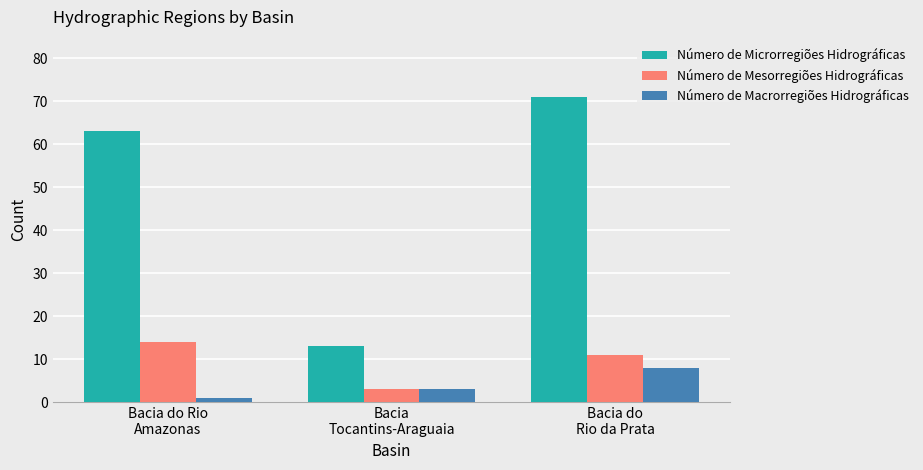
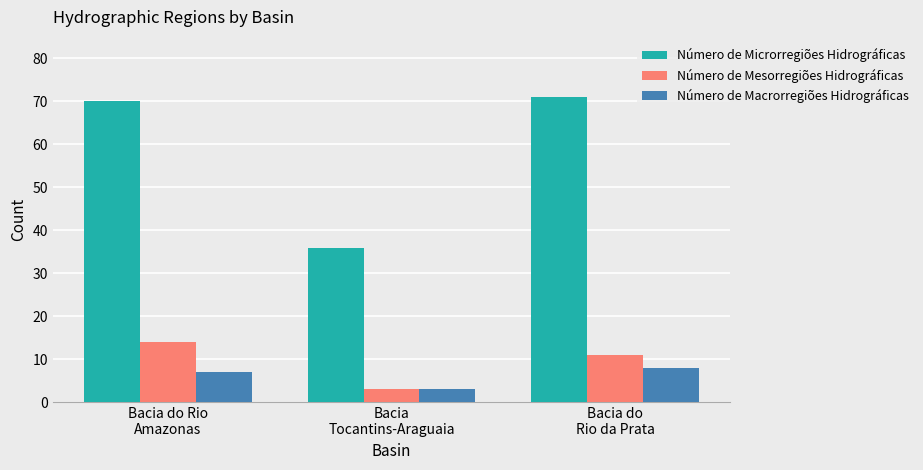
Número de Microrregiões Hidrográficas, Bacia do Rio Amazonas: 63 -> 70
Número de Macrorregiões Hidrográficas, Bacia do Rio Amazonas: 1 -> 7
Número de Microrregiões Hidrográficas, Bacia Tocantins-Araguaia: 13 -> 36
